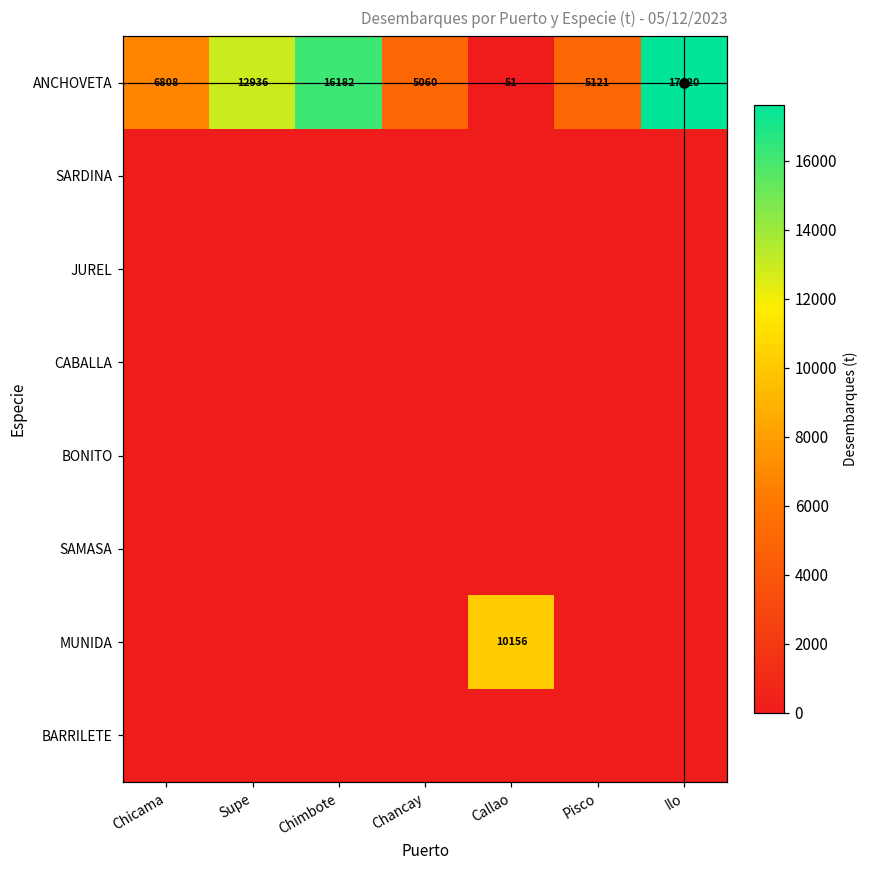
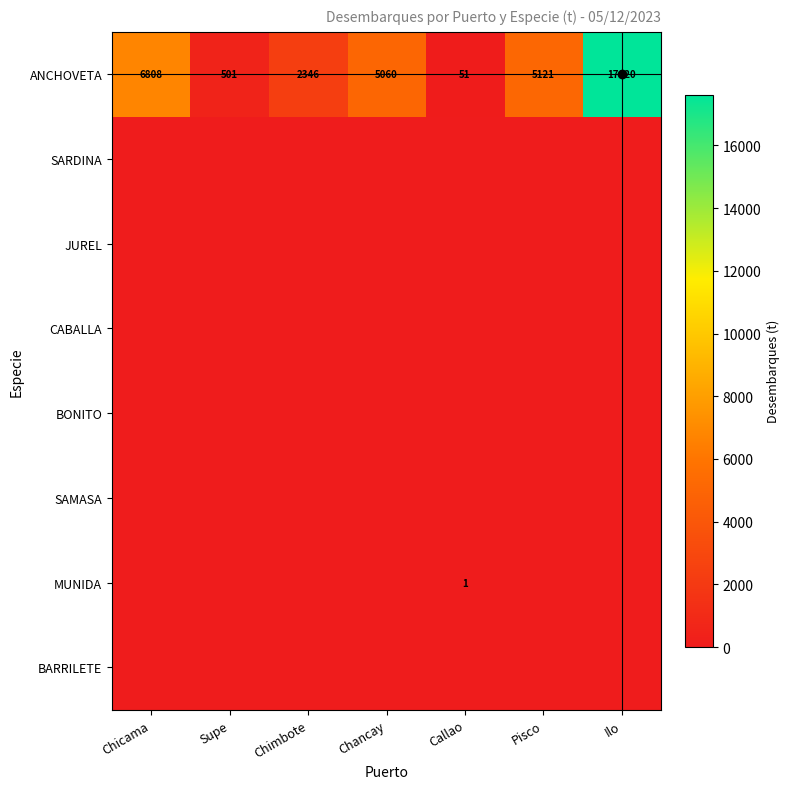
ANCHOVETA, Supe: 12936 -> 501
ANCHOVETA, Chimbote: 16182 -> 2346
MUNIDA, Callao: 10156 -> 1
